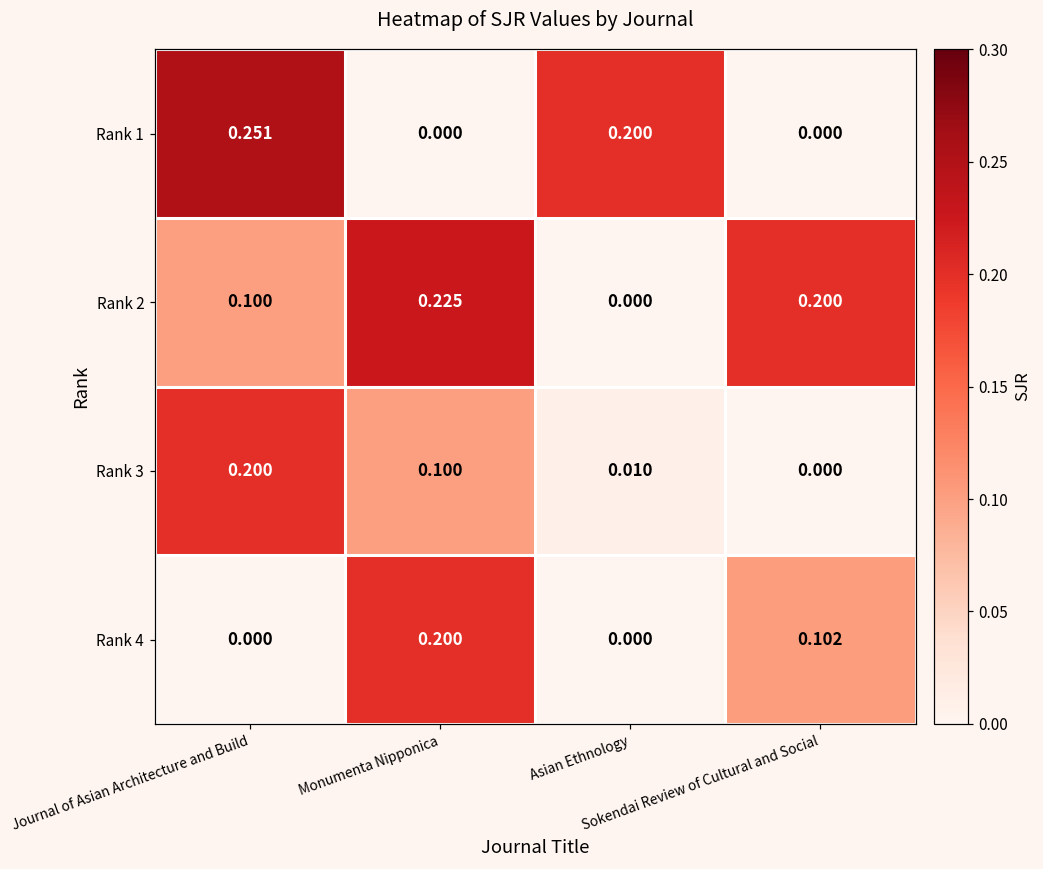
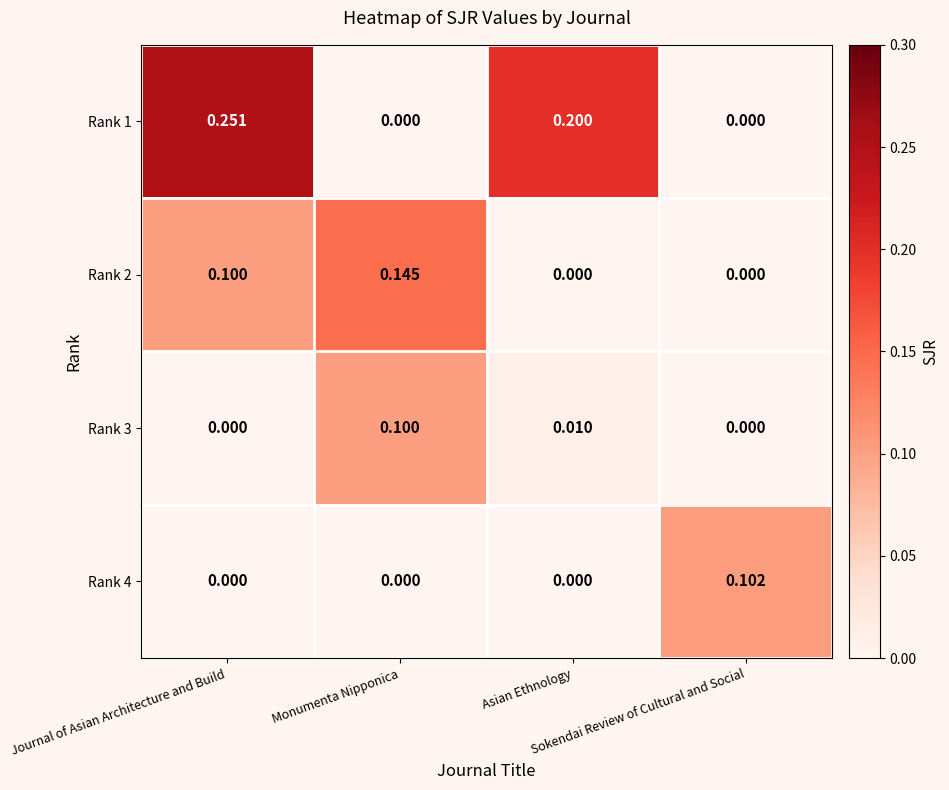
Rank 2, Monumenta Nipponica: 0.225 -> 0.145
Rank 2, Sokendai Review of Cultural and Social: 0.200 -> 0.000
Rank 3, Journal of Asian Architecture and Build: 0.200 -> 0.000
Rank 4, Monumenta Nipponica: 0.200 -> 0.000
